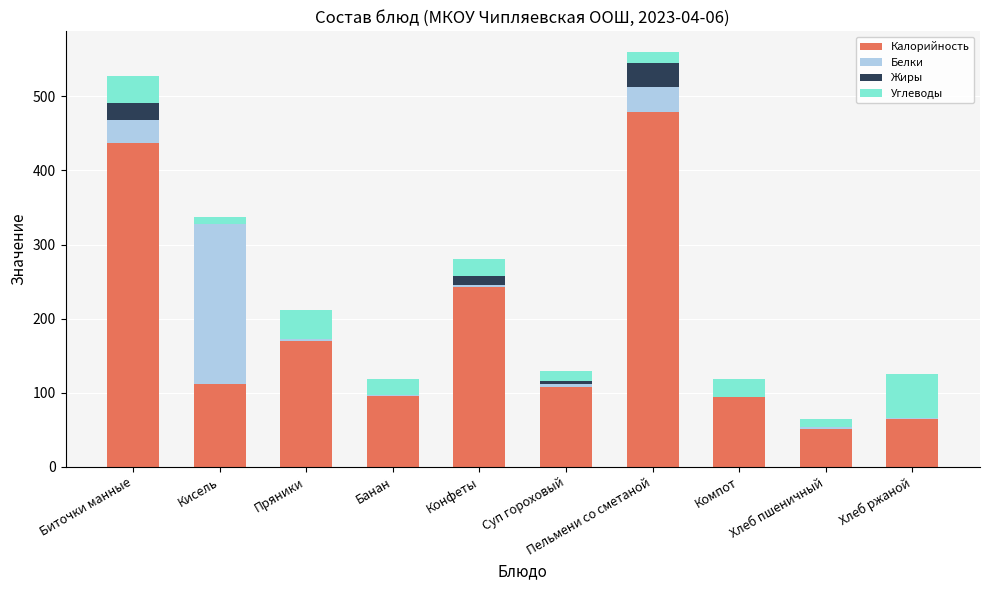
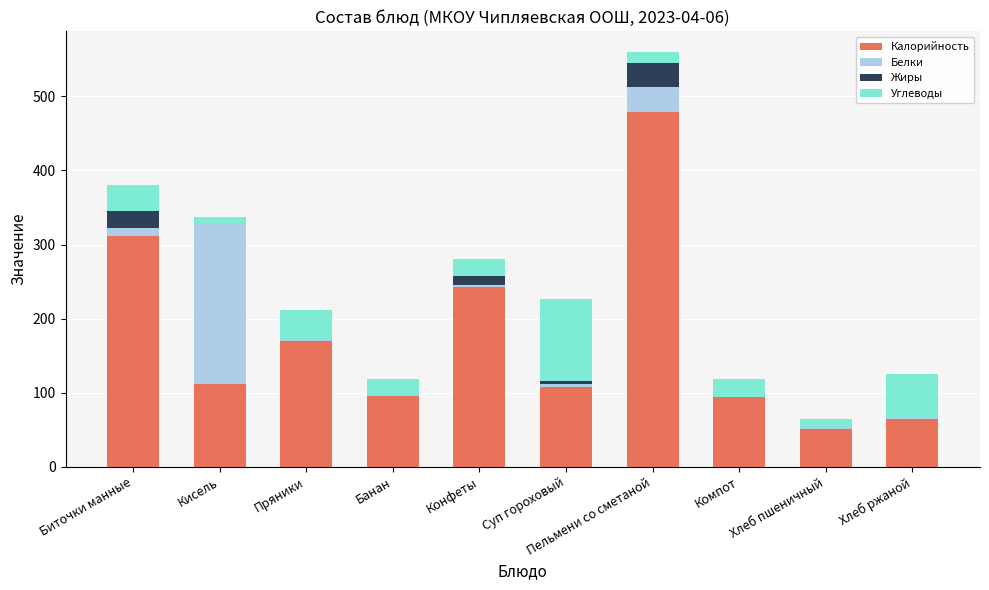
Калорийность, Биточки манные: 440 -> 310
Белки, Биточки манные: 30 -> 10
Углеводы, Суп гороховый: 10 -> 110
